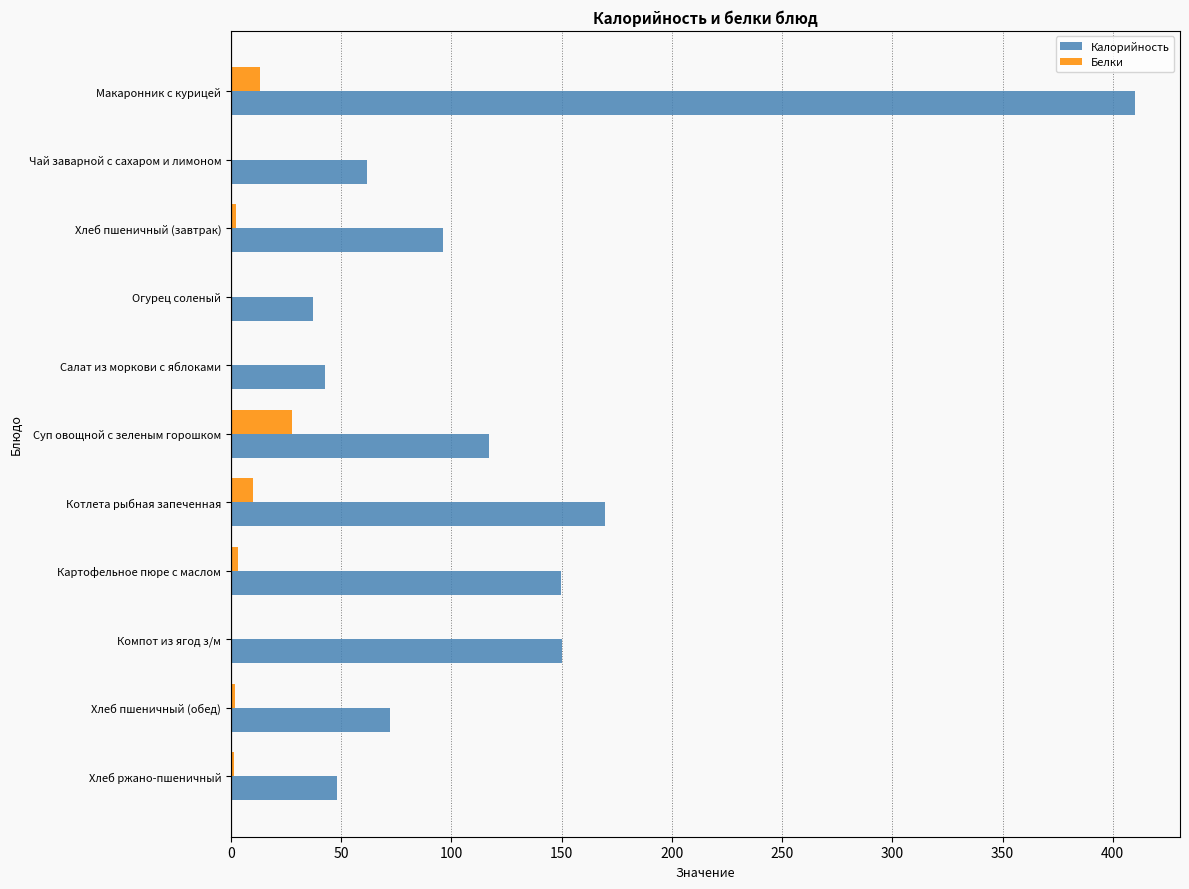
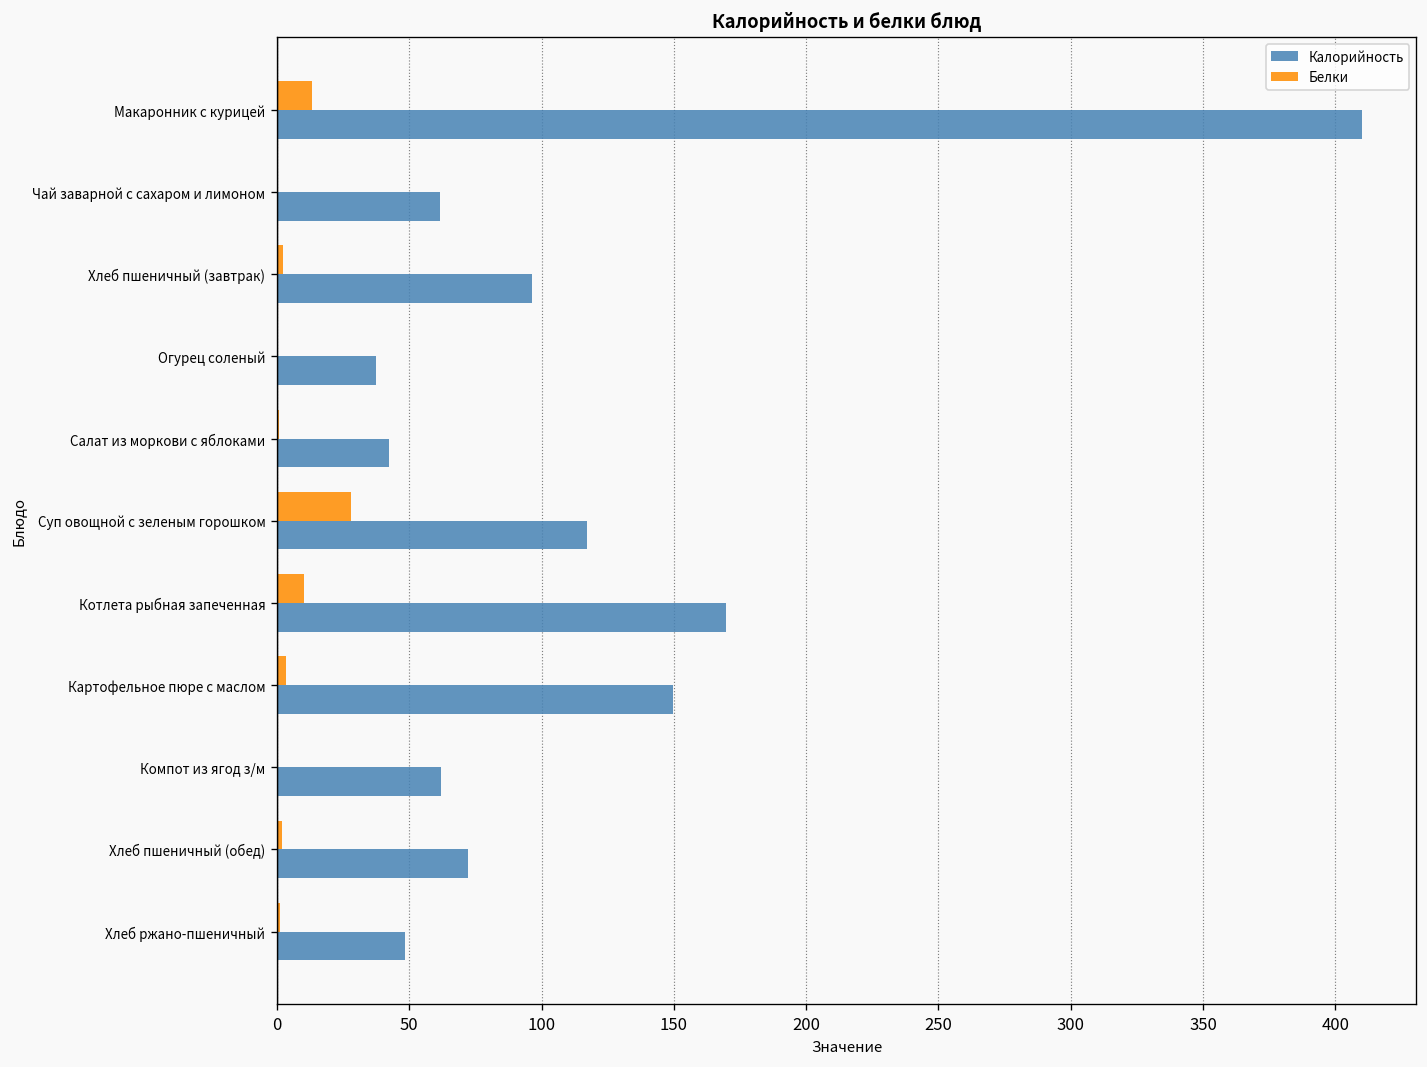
Калорийность, Компот из ягод з/м: 150 -> 62
